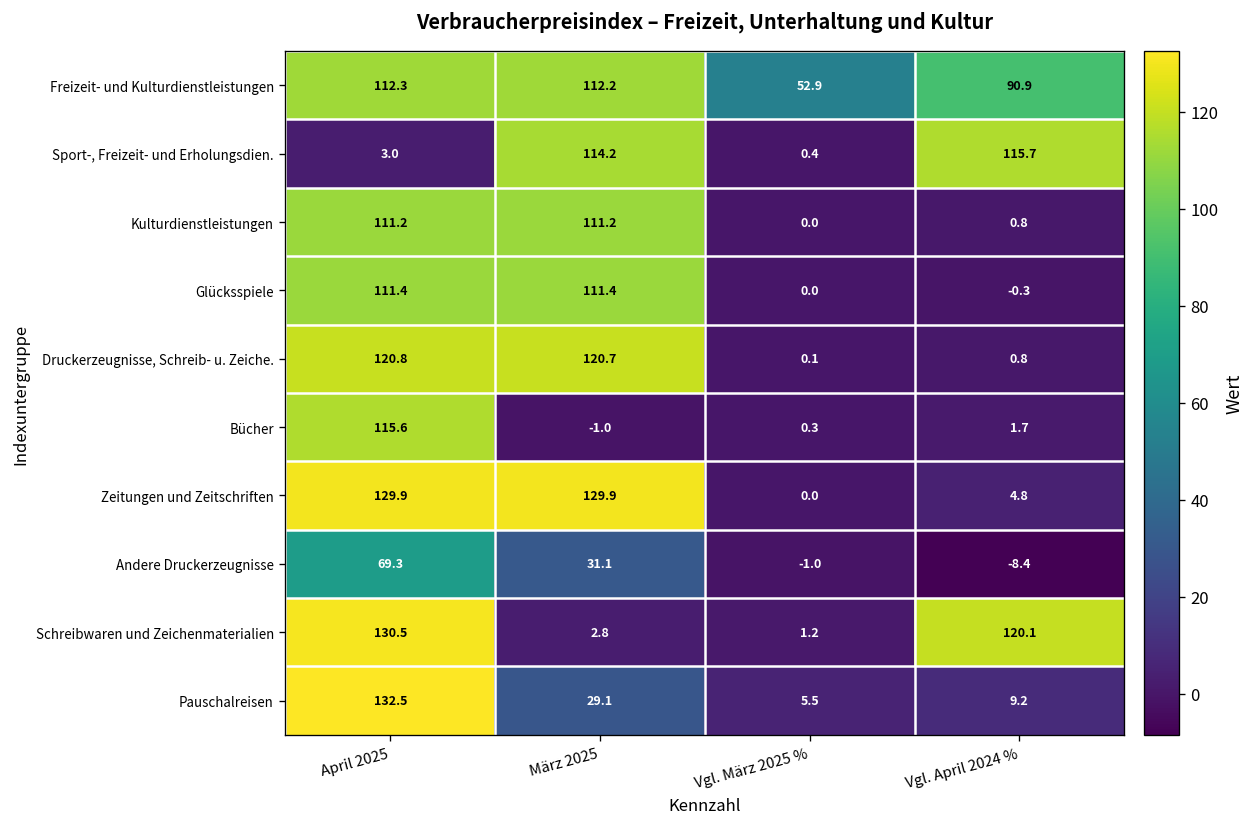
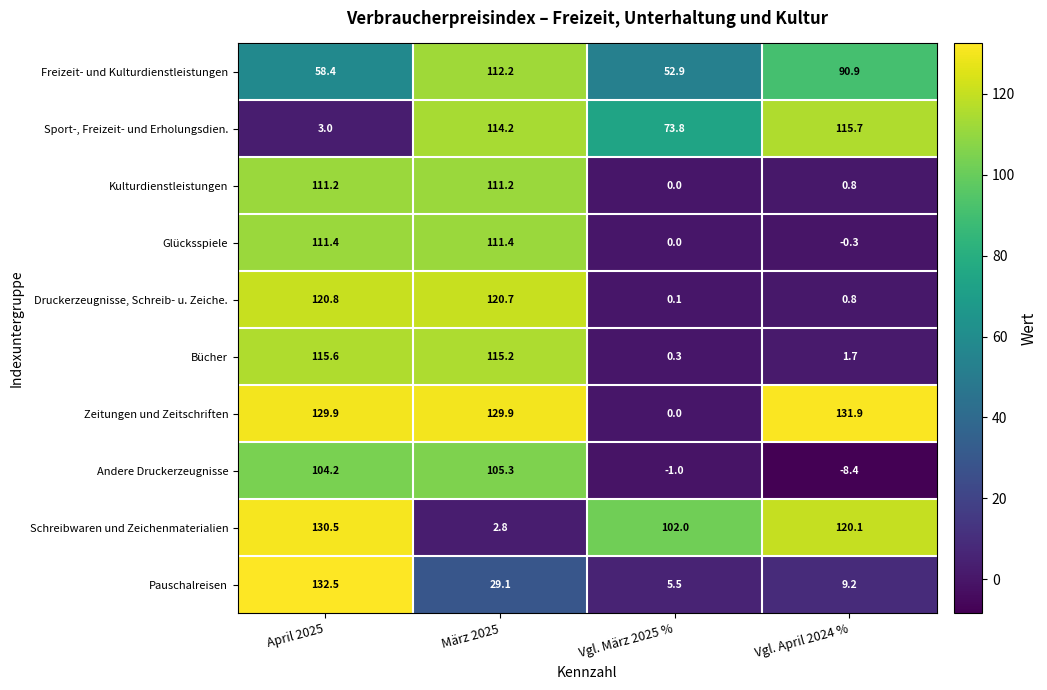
Freizeit- und Kulturdienstleistungen, April 2025: 112.3 -> 58.4
Sport-, Freizeit- und Erholungsdien., Vgl. März 2025 %: 0.4 -> 73.8
Bücher, März 2025: -1.0 -> 115.2
Zeitungen und Zeitschriften, Vgl. April 2024 %: 4.8 -> 131.9
Andere Druckerzeugnisse, April 2025: 69.3 -> 104.2
Andere Druckerzeugnisse, März 2025: 31.1 -> 105.3
Schreibwaren und Zeichenmaterialien, Vgl. März 2025 %: 1.2 -> 102.0
